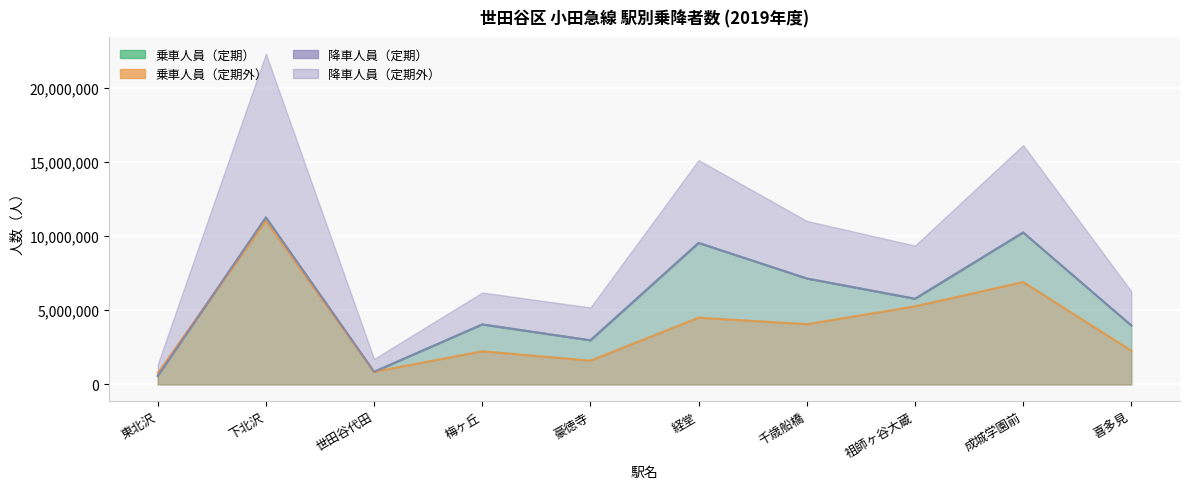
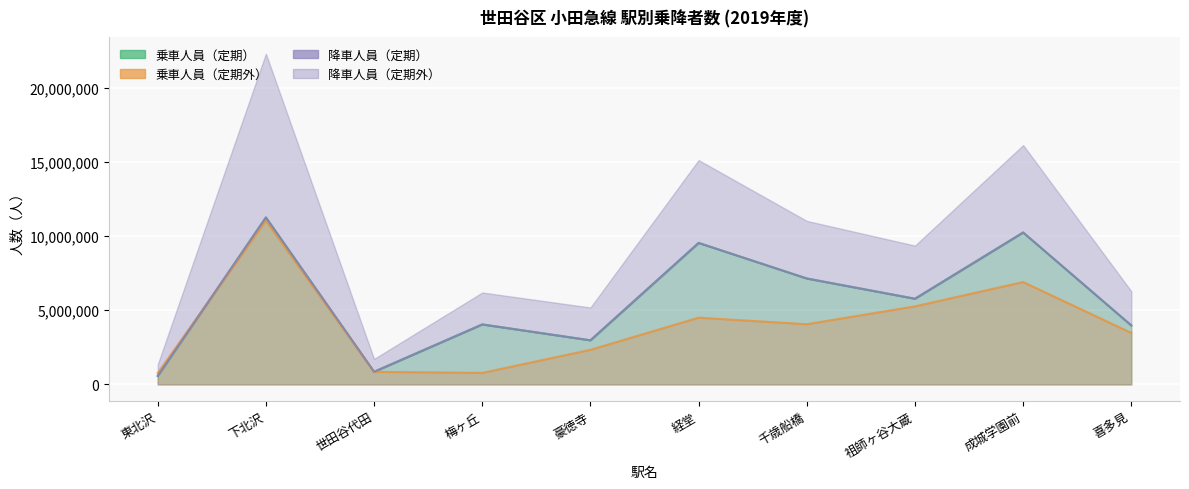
乗車人員（定期外）, 梅ヶ丘: 2,200,000 -> 800,000
乗車人員（定期外）, 豪徳寺: 1,600,000 -> 2,300,000
乗車人員（定期外）, 喜多見: 2,300,000 -> 3,500,000
